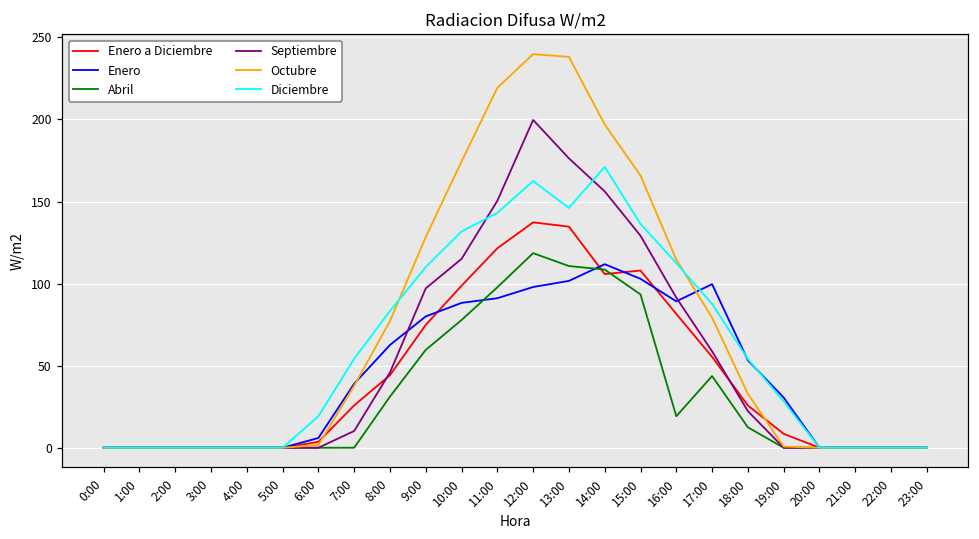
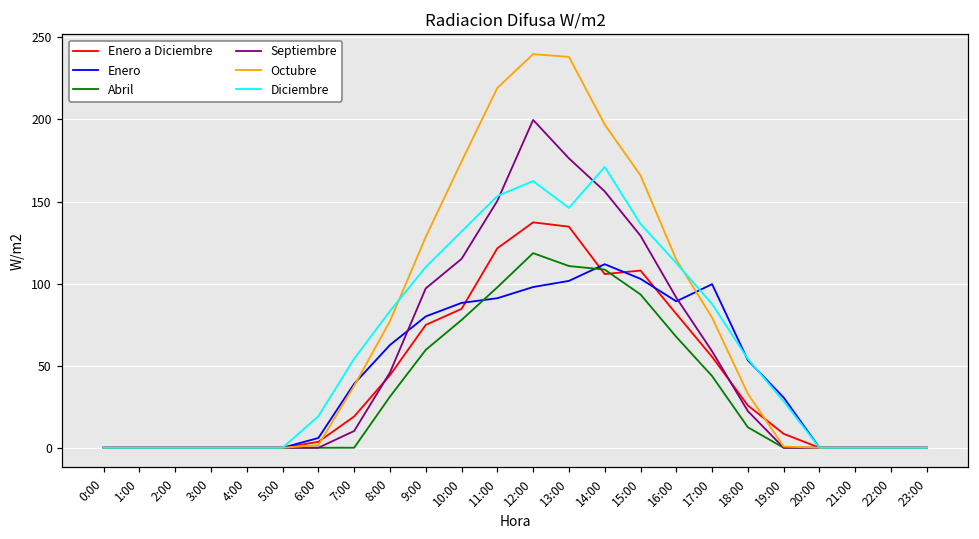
Enero a Diciembre, 7:00: 26 -> 19
Enero a Diciembre, 10:00: 99 -> 85
Diciembre, 11:00: 143 -> 153
Abril, 16:00: 19 -> 68
